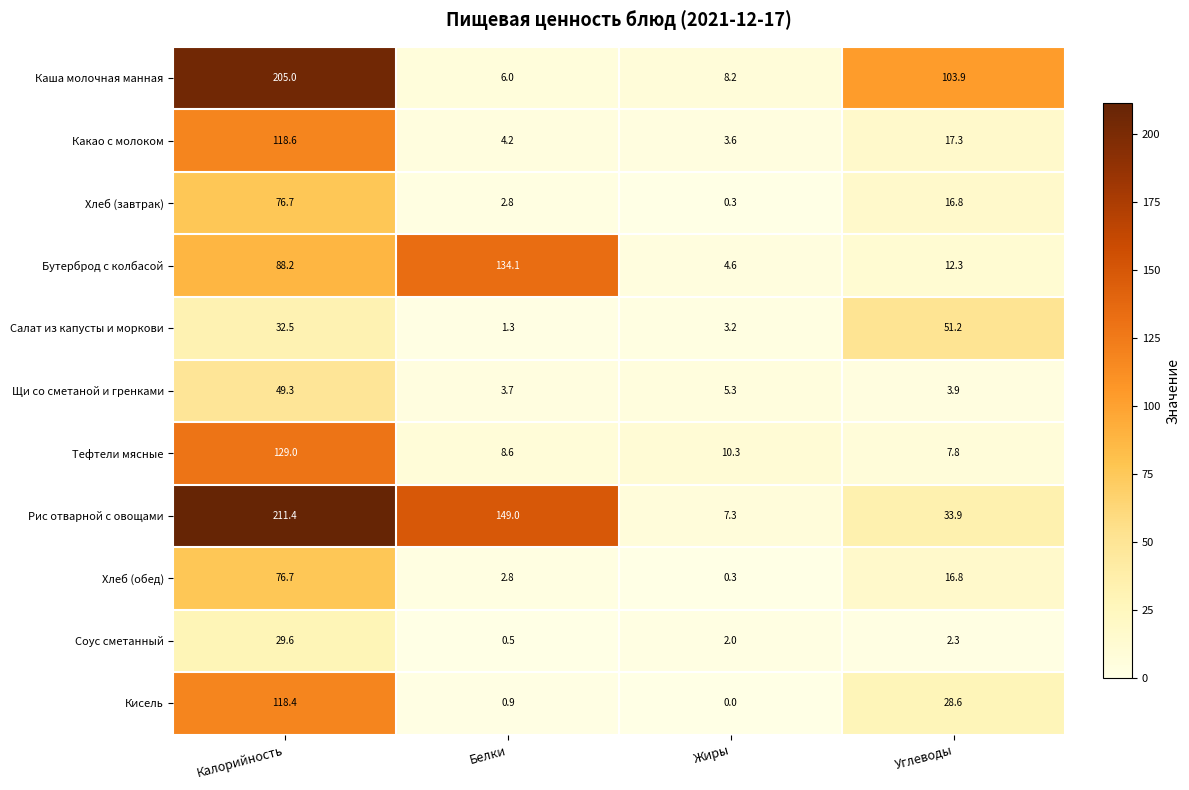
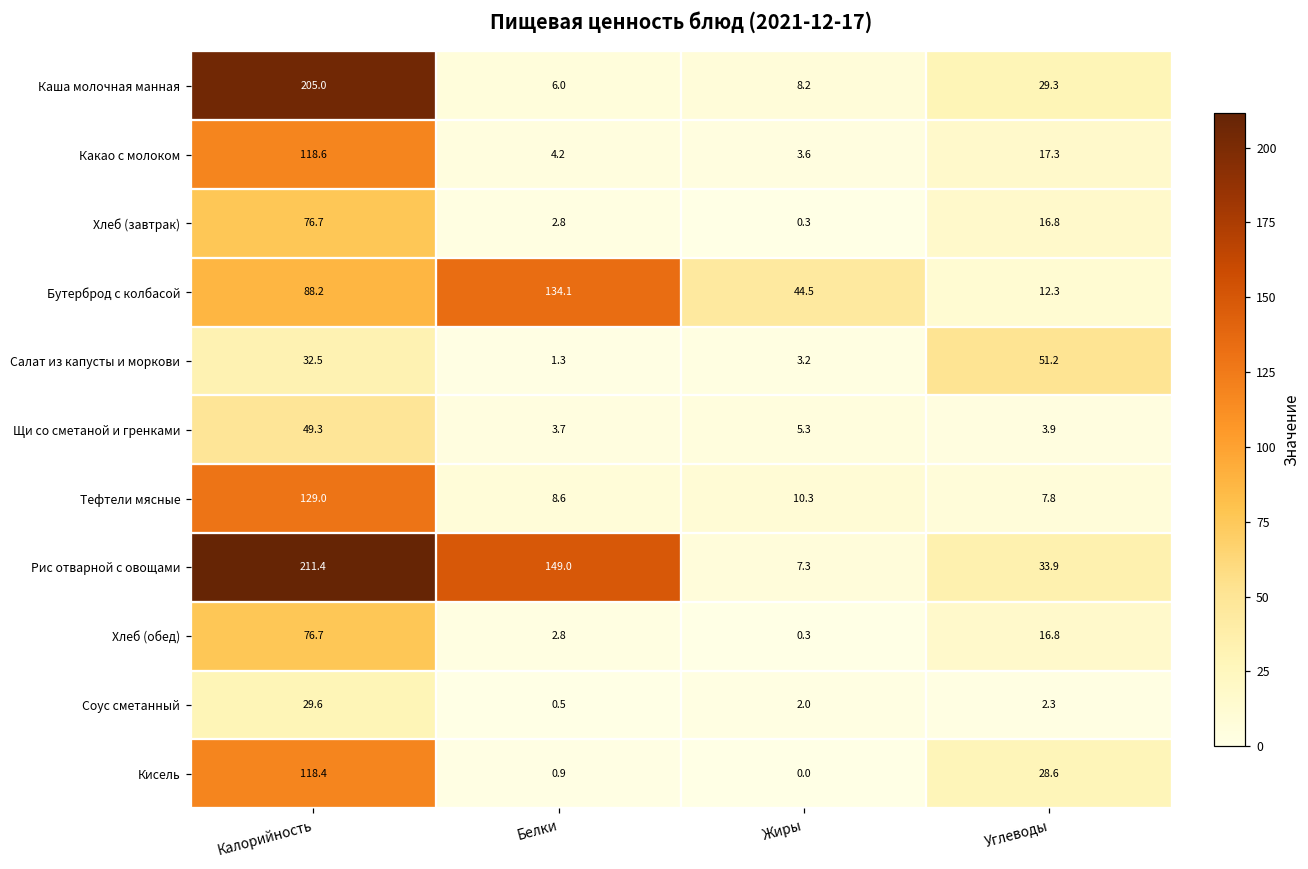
Каша молочная манная, Углеводы: 103.9 -> 29.3
Бутерброд с колбасой, Жиры: 4.6 -> 44.5
